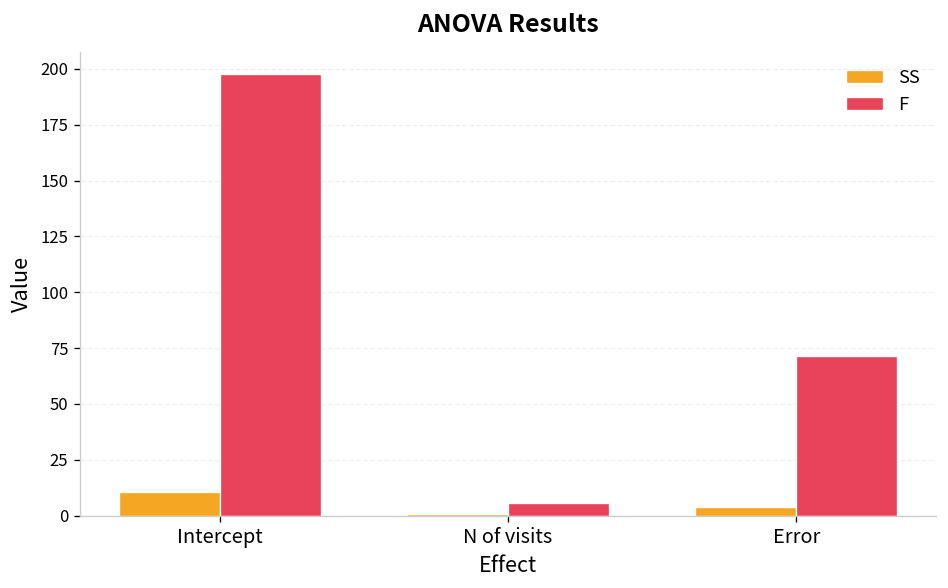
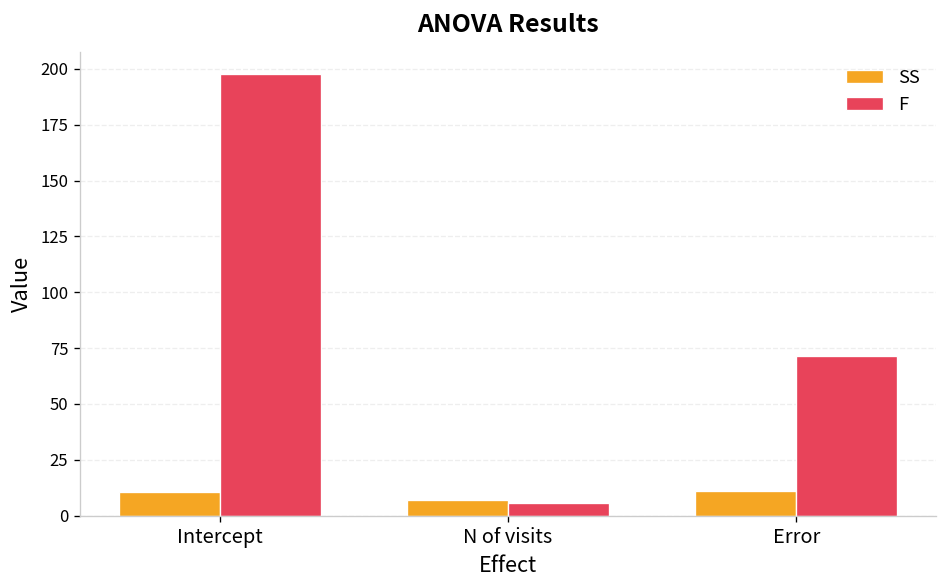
SS, N of visits: 1 -> 7
SS, Error: 4 -> 11
